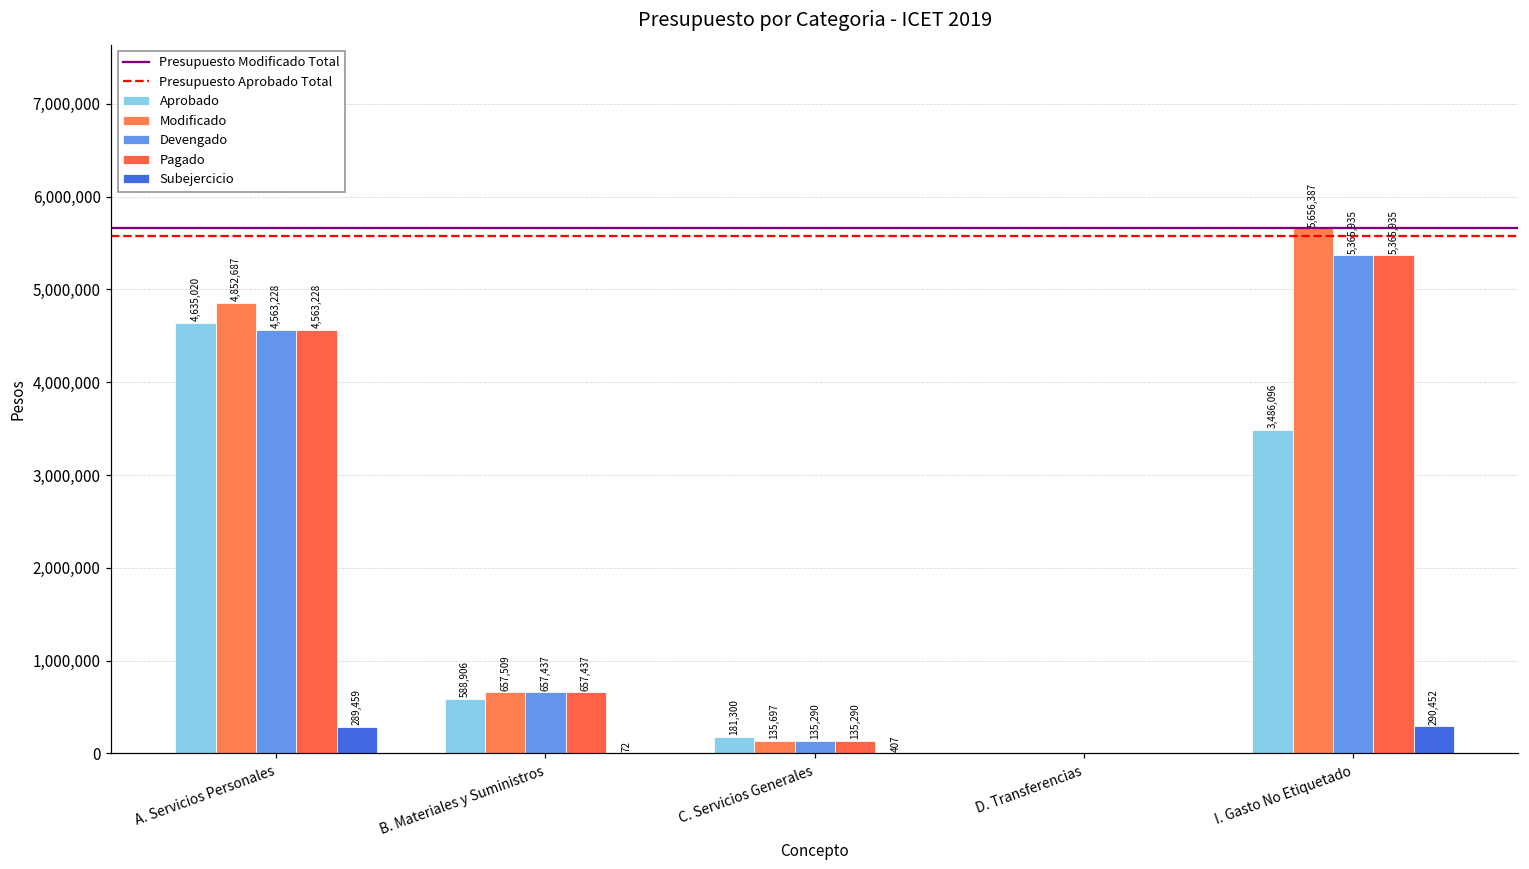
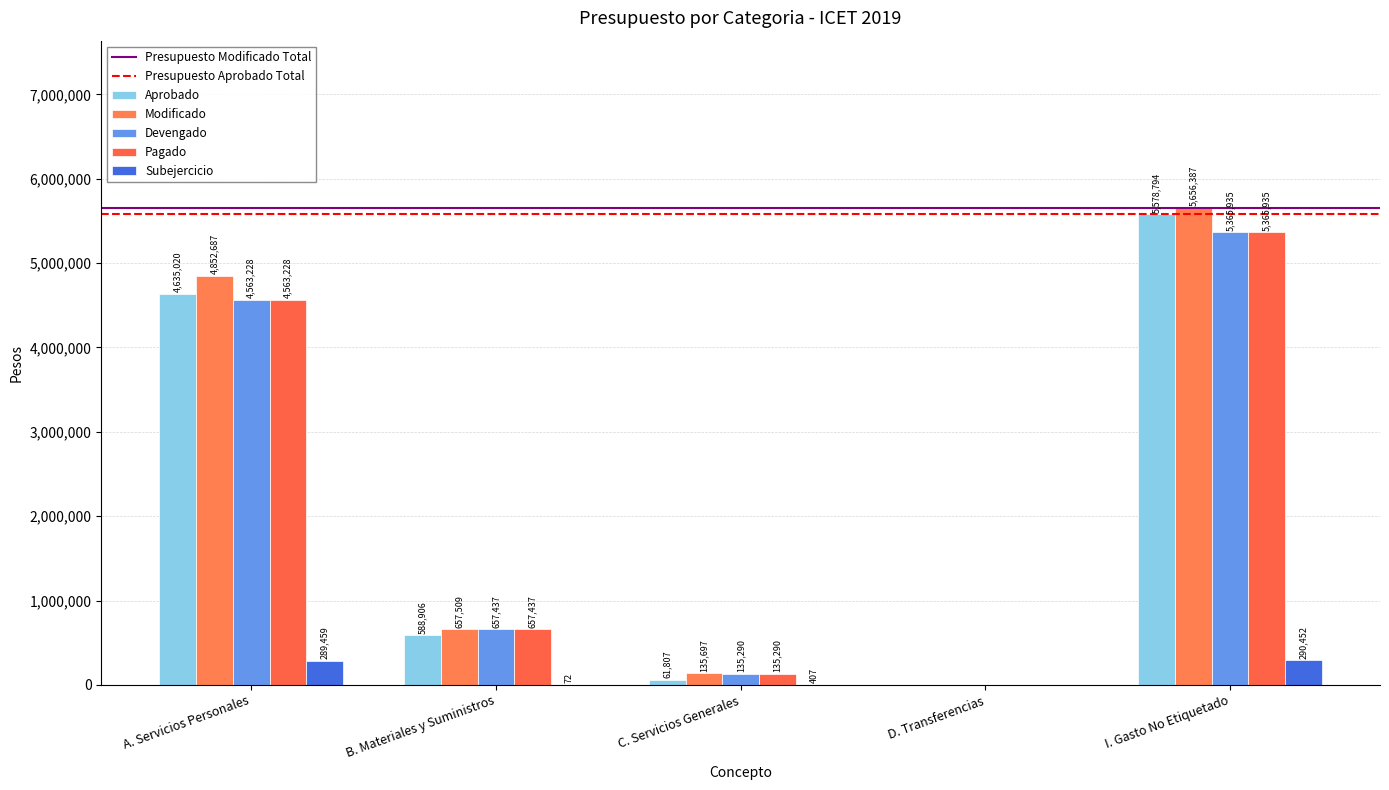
Aprobado, C. Servicios Generales: 181,300 -> 61,807
Aprobado, I. Gasto No Etiquetado: 3,486,096 -> 5,578,794
